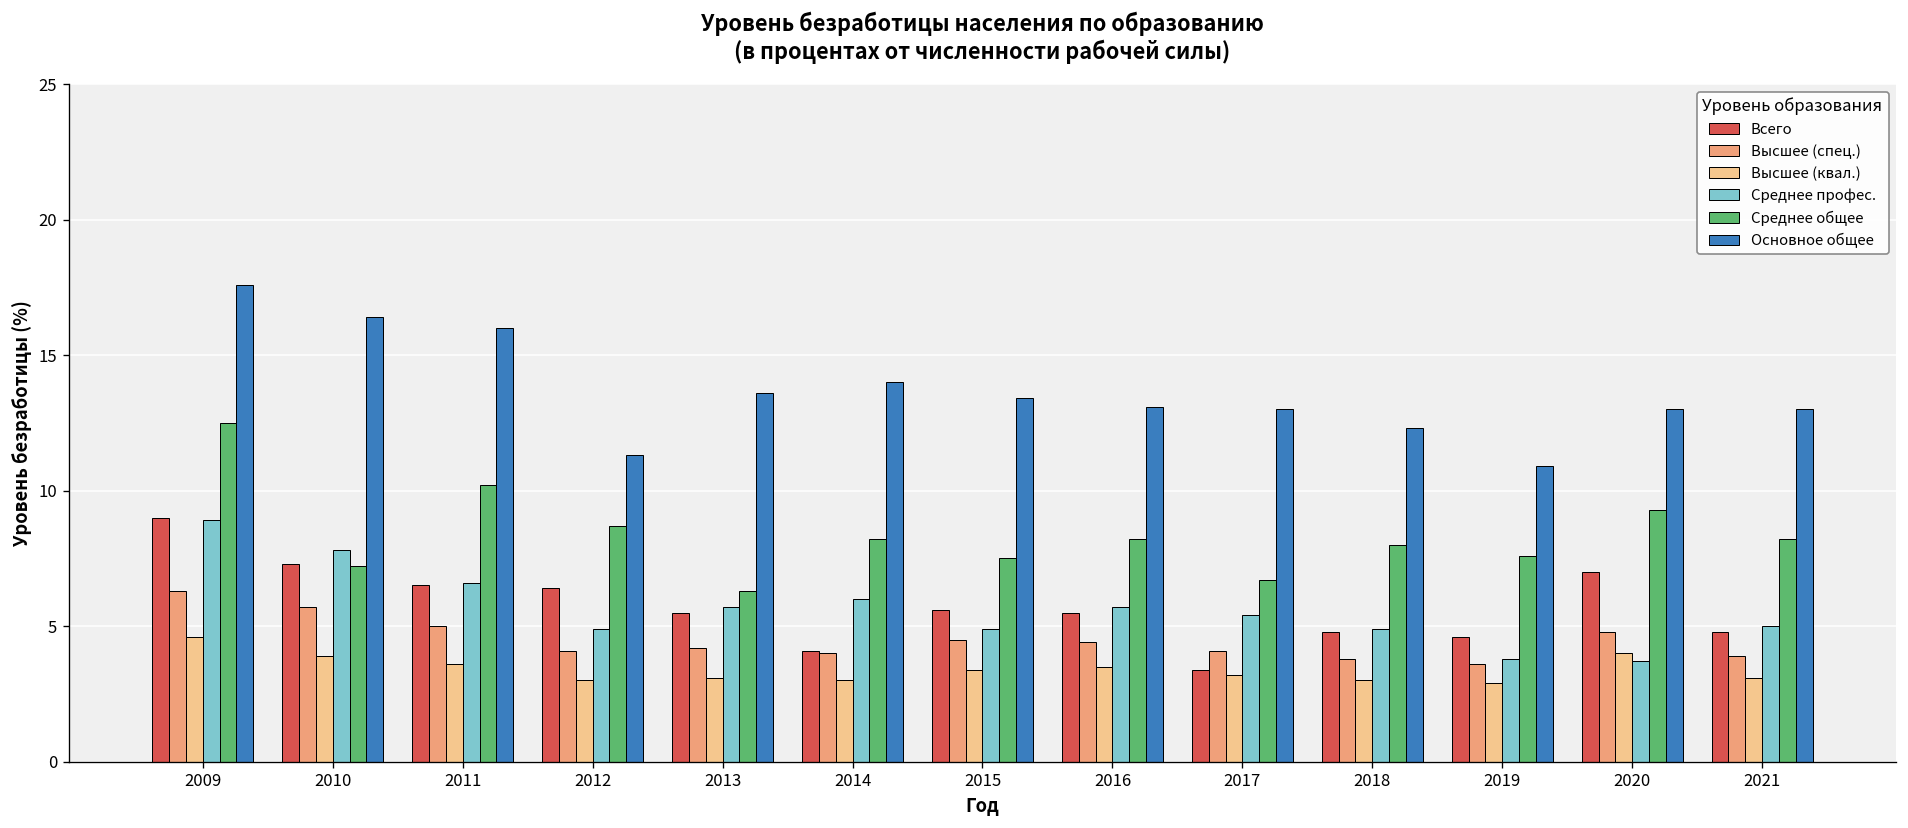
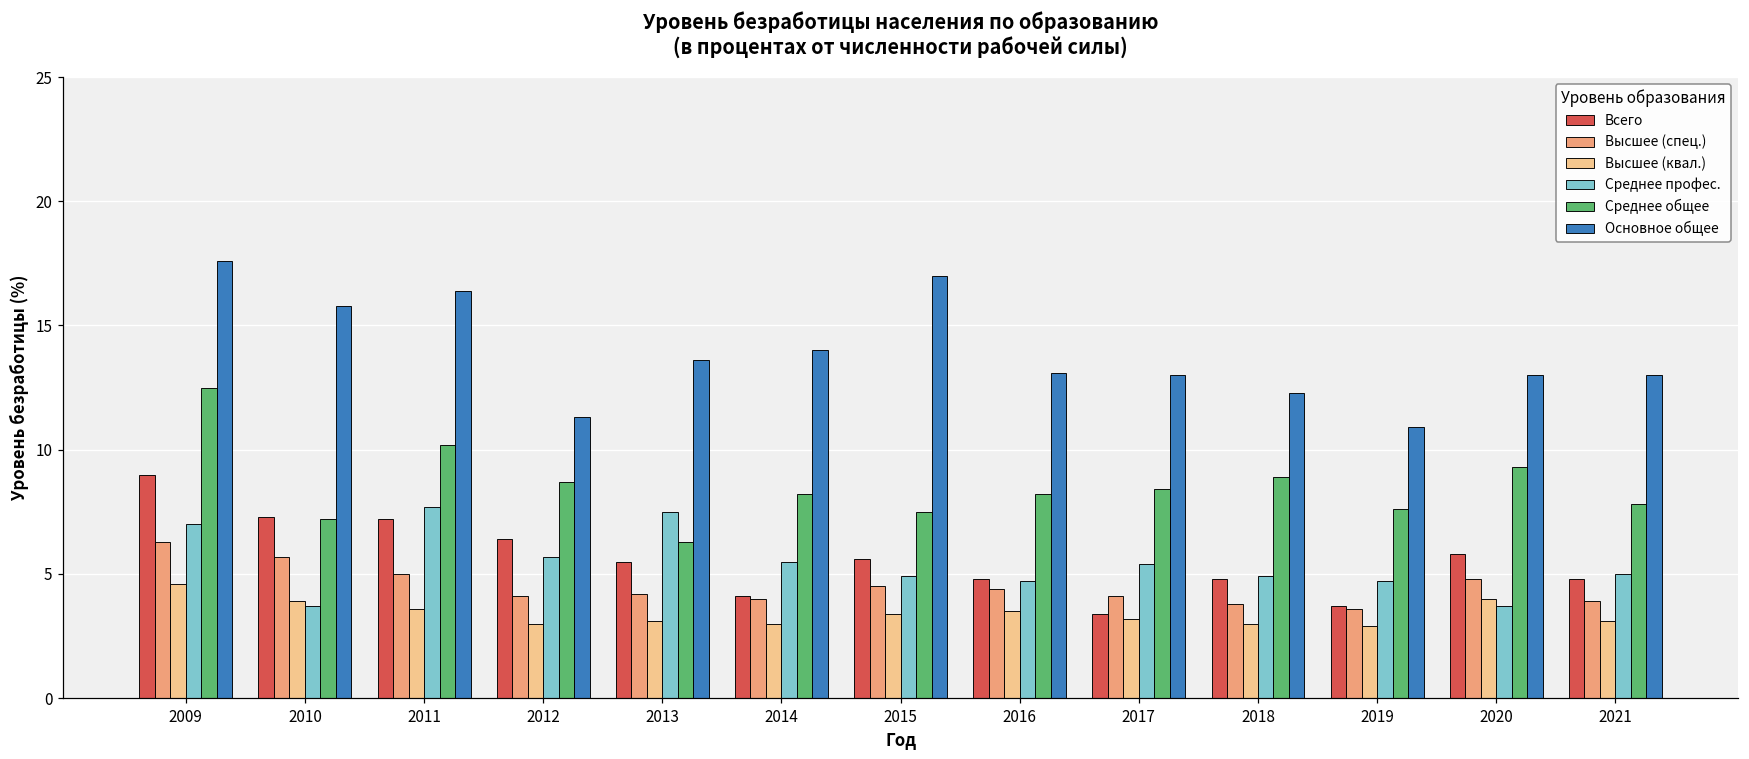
Среднее профес., 2009: 8.9 -> 7.0
Среднее профес., 2010: 7.8 -> 3.7
Основное общее, 2010: 16.4 -> 15.8
Всего, 2011: 6.5 -> 7.2
Среднее профес., 2011: 6.6 -> 7.7
Основное общее, 2011: 16.0 -> 16.4
Среднее профес., 2012: 4.9 -> 5.7
Среднее профес., 2013: 5.7 -> 7.5
Среднее профес., 2014: 6.0 -> 5.5
Основное общее, 2015: 13.4 -> 17.0
Всего, 2016: 5.5 -> 4.8
Среднее профес., 2016: 5.7 -> 4.7
Среднее общее, 2017: 6.7 -> 8.4
Среднее общее, 2018: 8.0 -> 8.9
Всего, 2019: 4.6 -> 3.7
Среднее профес., 2019: 3.8 -> 4.7
Всего, 2020: 7.0 -> 5.8
Среднее общее, 2021: 8.2 -> 7.8
